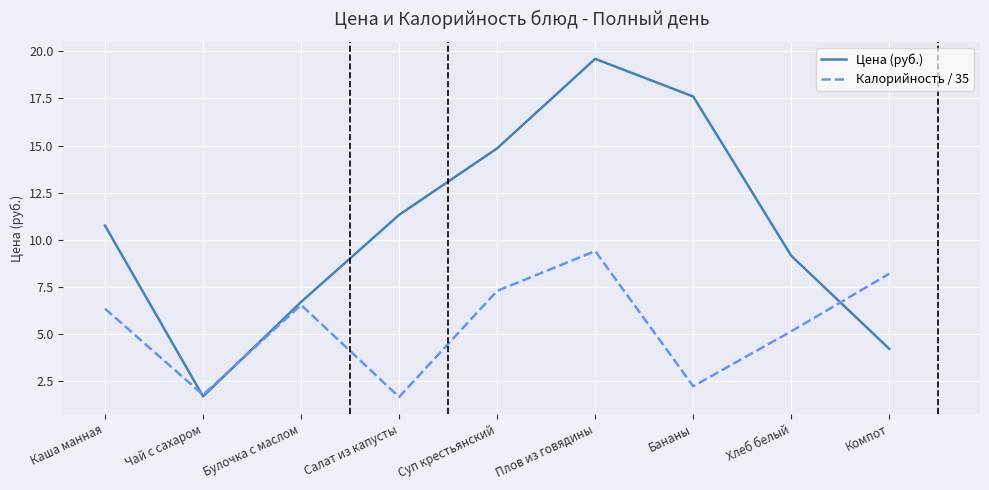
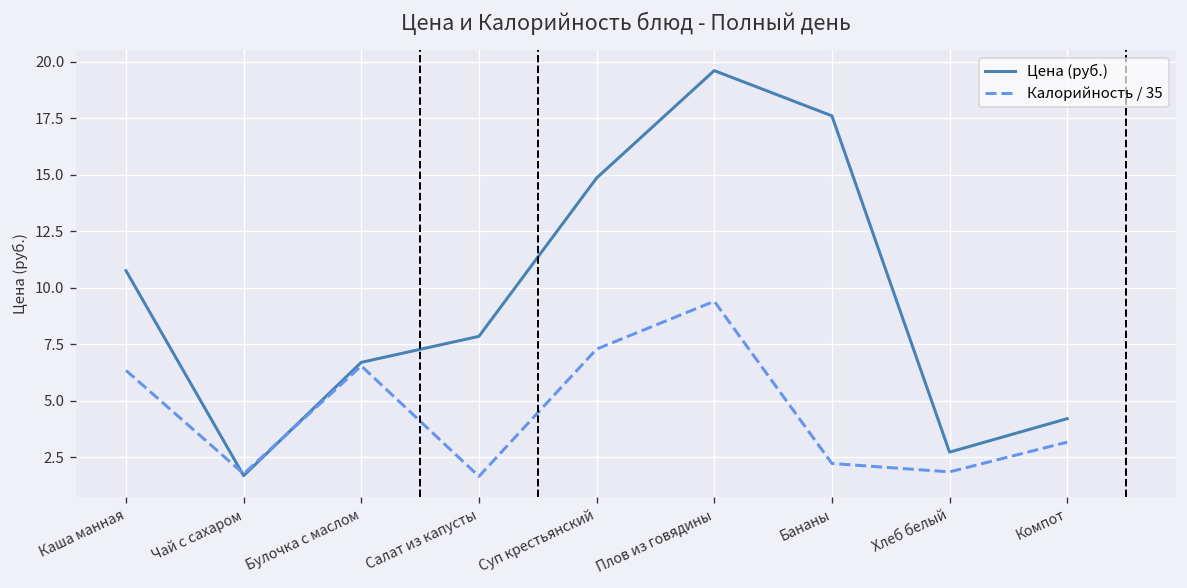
Цена (руб.), Салат из капусты: 11.3 -> 7.9
Цена (руб.), Хлеб белый: 9.2 -> 2.7
Калорийность / 35, Хлеб белый: 5.1 -> 1.9
Калорийность / 35, Компот: 8.2 -> 3.2
